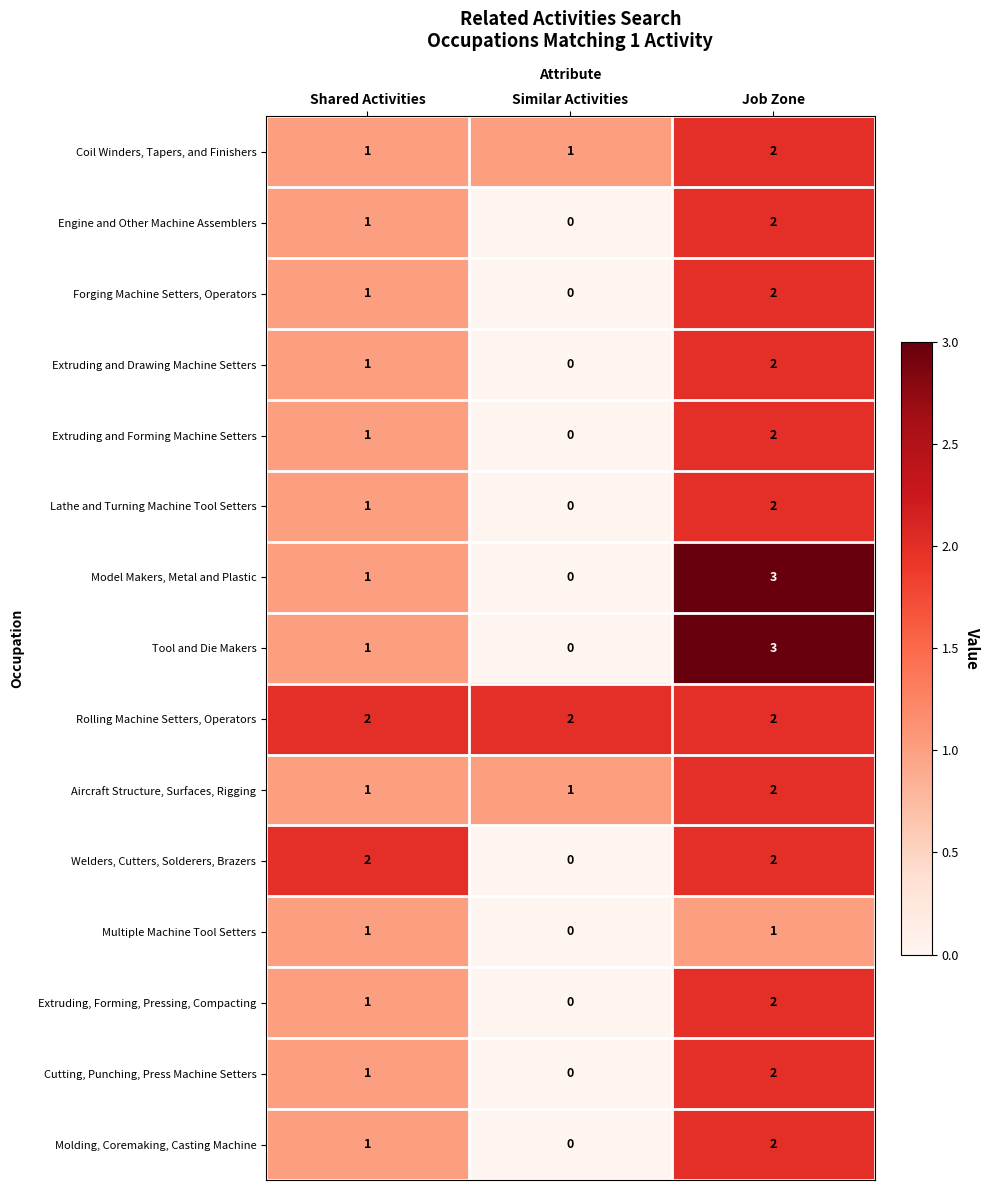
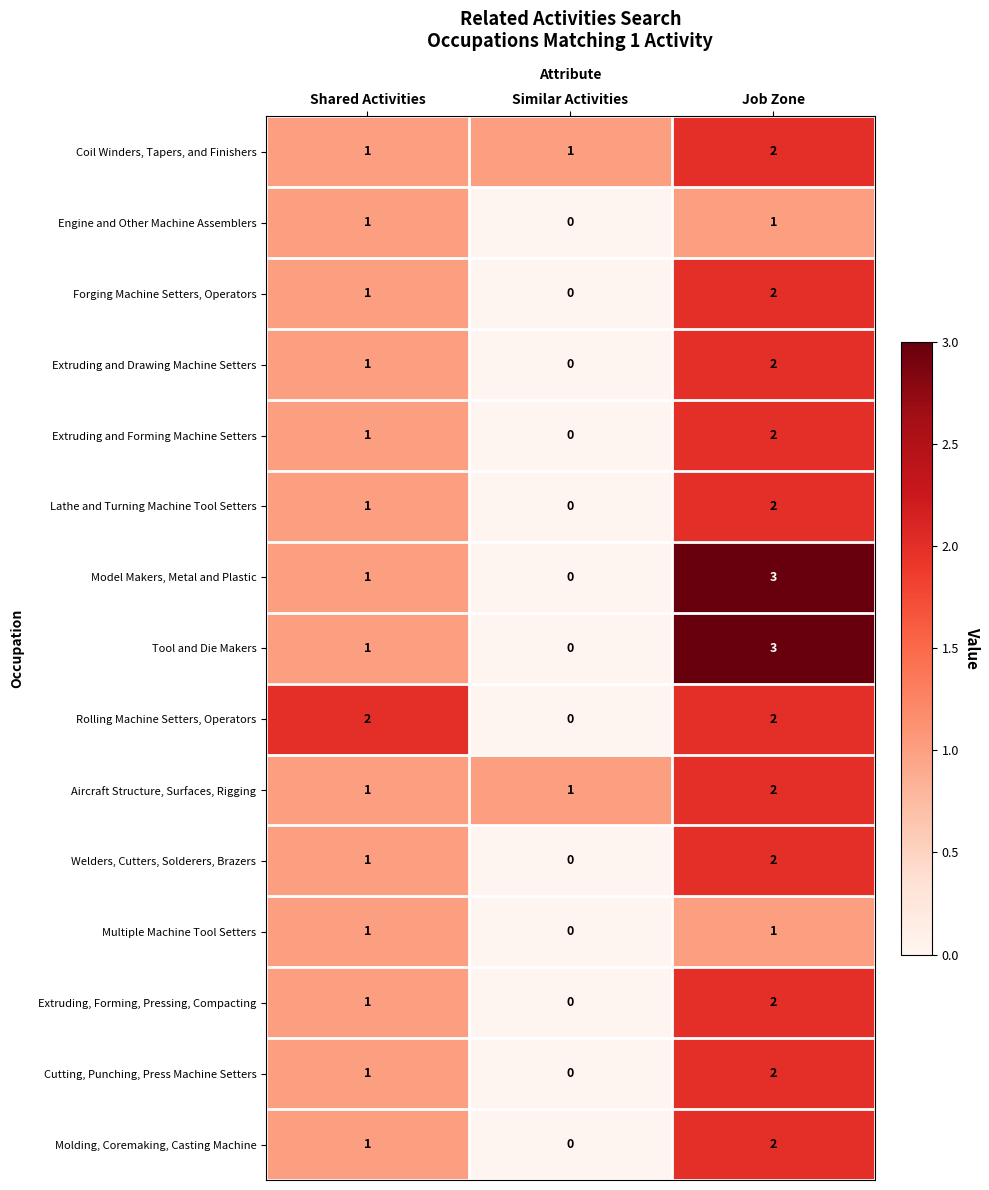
Engine and Other Machine Assemblers, Job Zone: 2 -> 1
Rolling Machine Setters, Operators, Similar Activities: 2 -> 0
Welders, Cutters, Solderers, Brazers, Shared Activities: 2 -> 1
